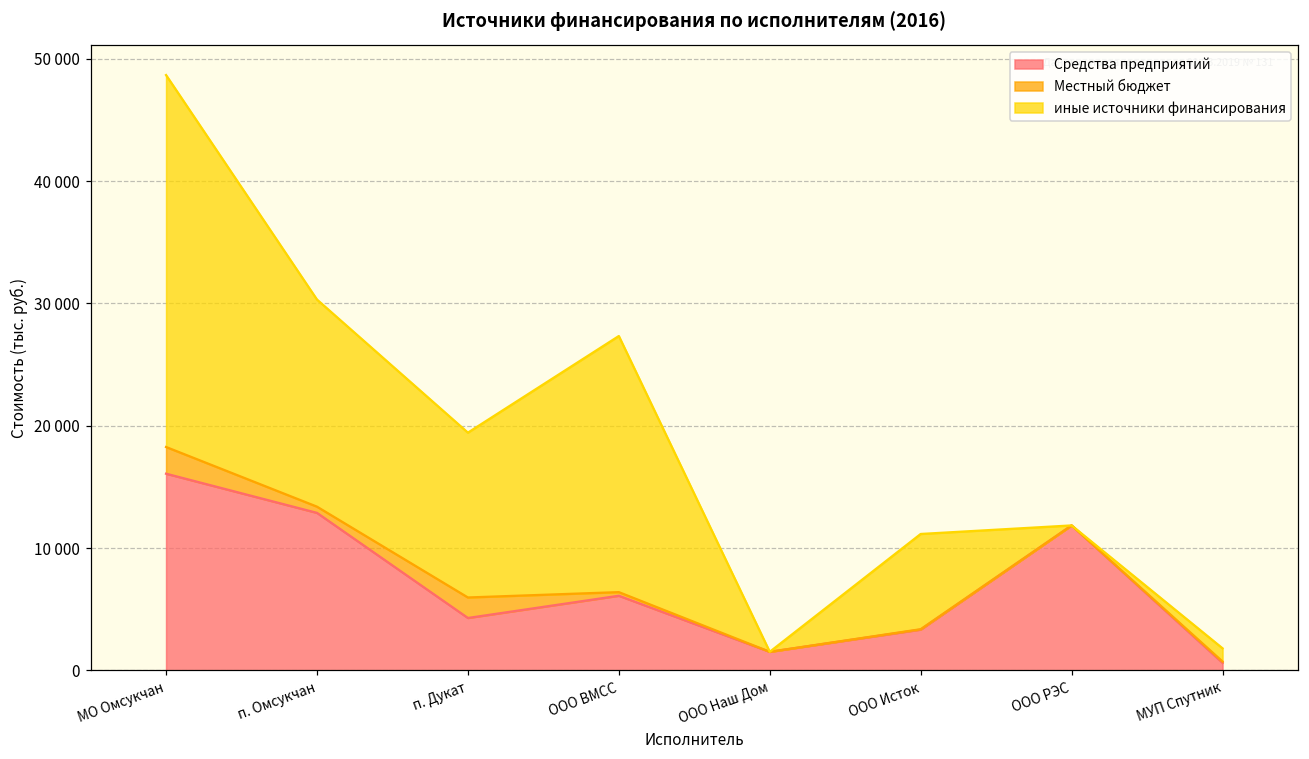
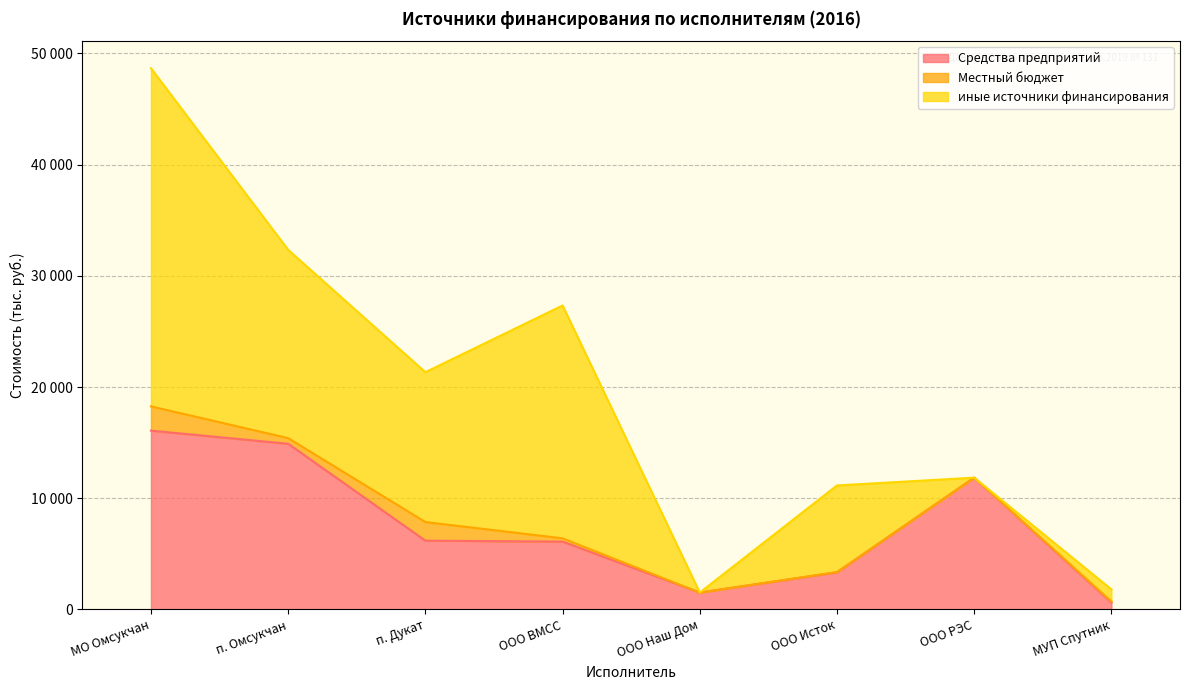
Средства предприятий, п. Омсукчан: 12900 -> 14900
Средства предприятий, п. Дукат: 4300 -> 6200
